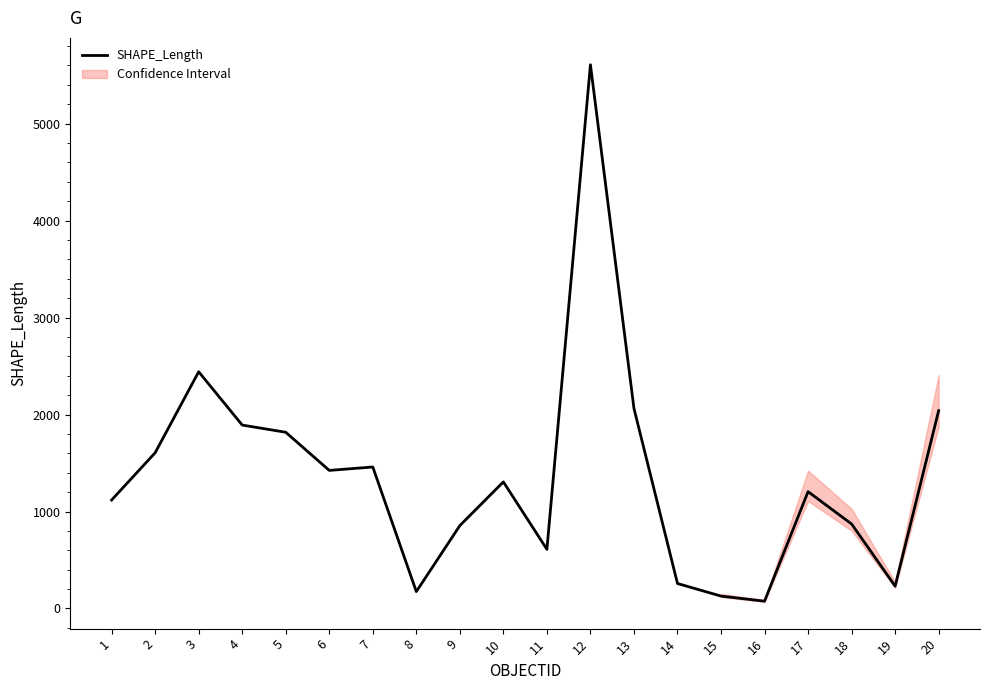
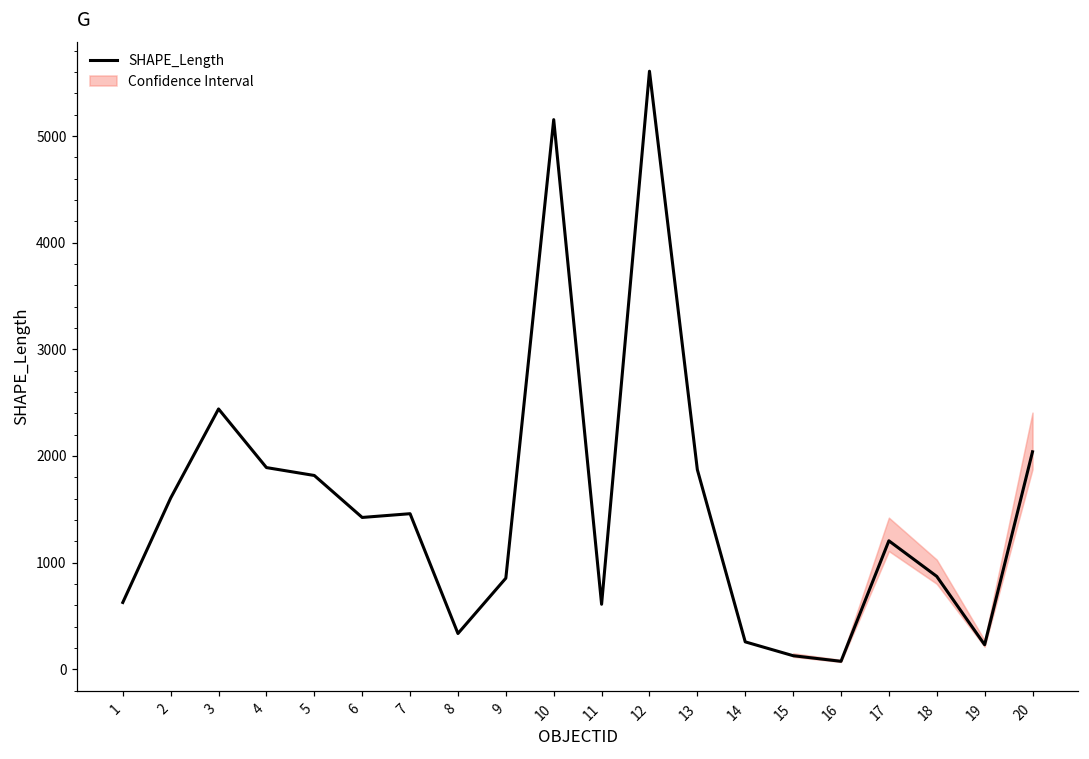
SHAPE_Length, 1: 1100 -> 600
SHAPE_Length, 8: 200 -> 300
SHAPE_Length, 10: 1300 -> 5200
SHAPE_Length, 13: 2100 -> 1900
